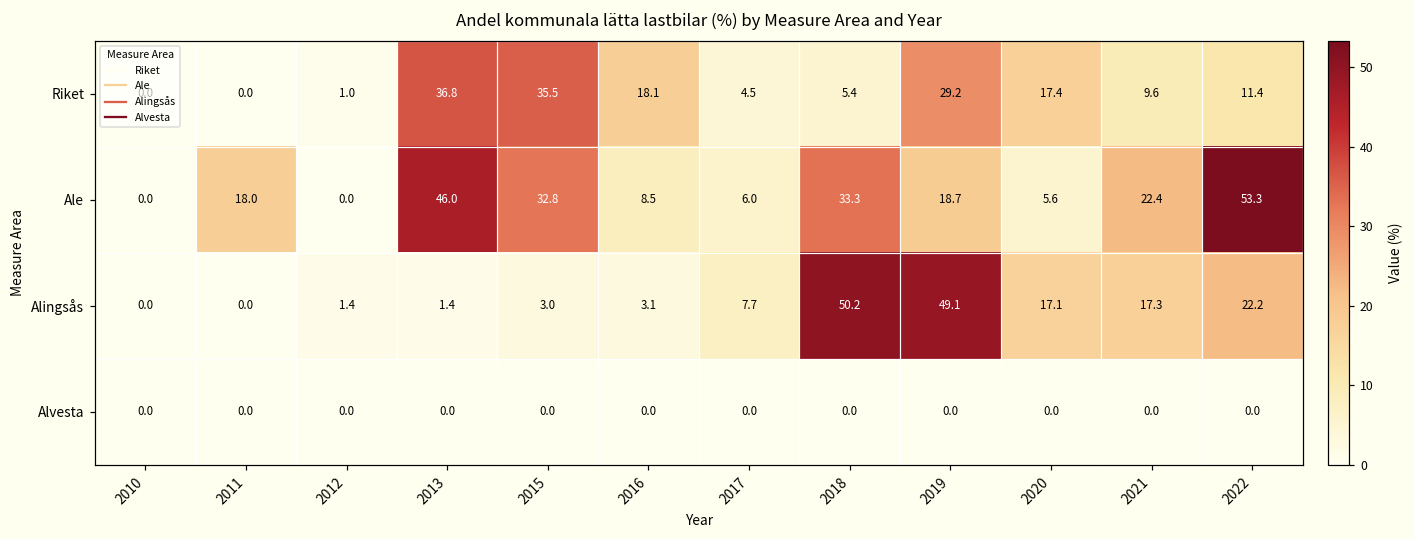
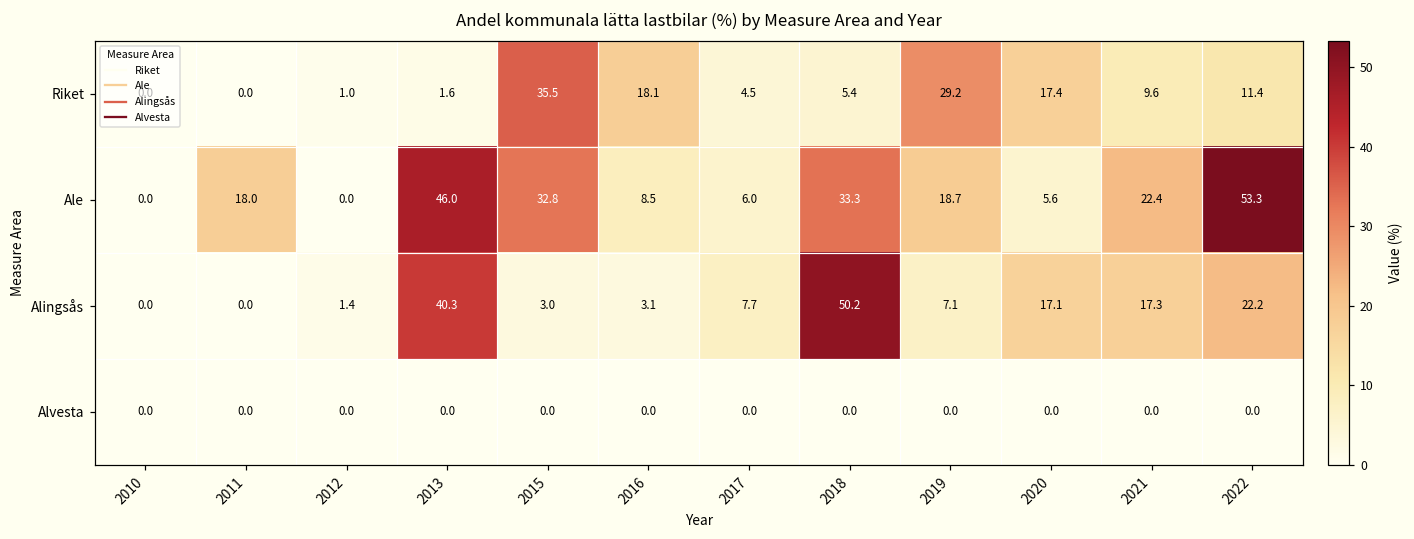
Riket, 2013: 36.8 -> 1.6
Alingsås, 2013: 1.4 -> 40.3
Alingsås, 2019: 49.1 -> 7.1
